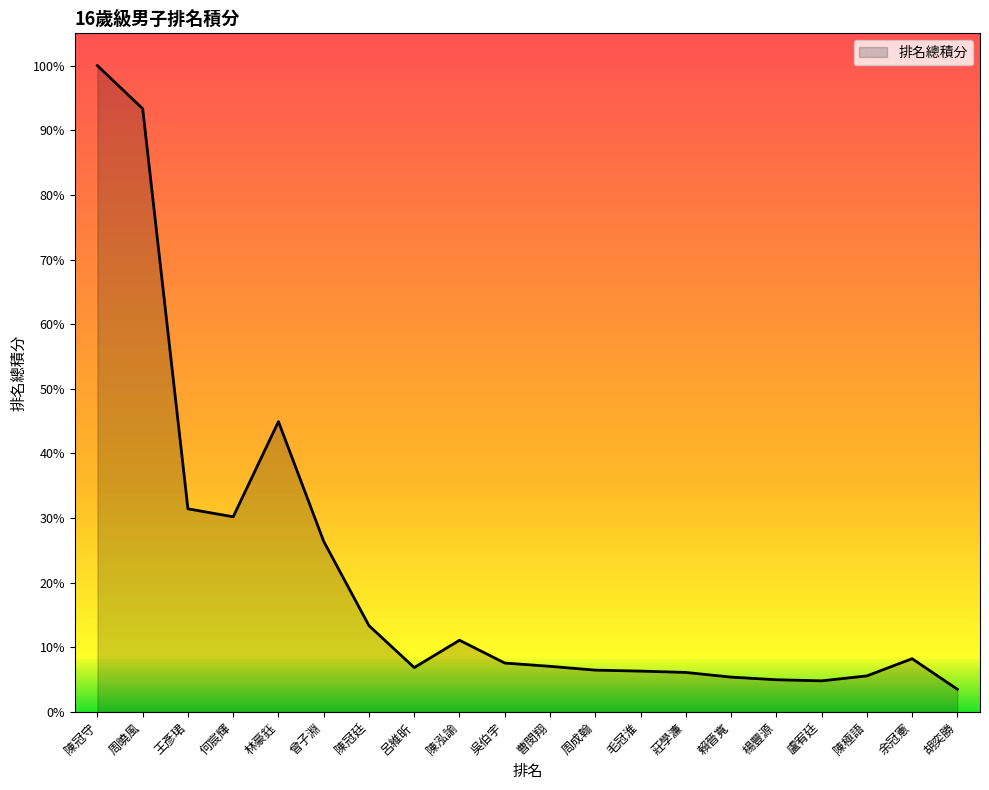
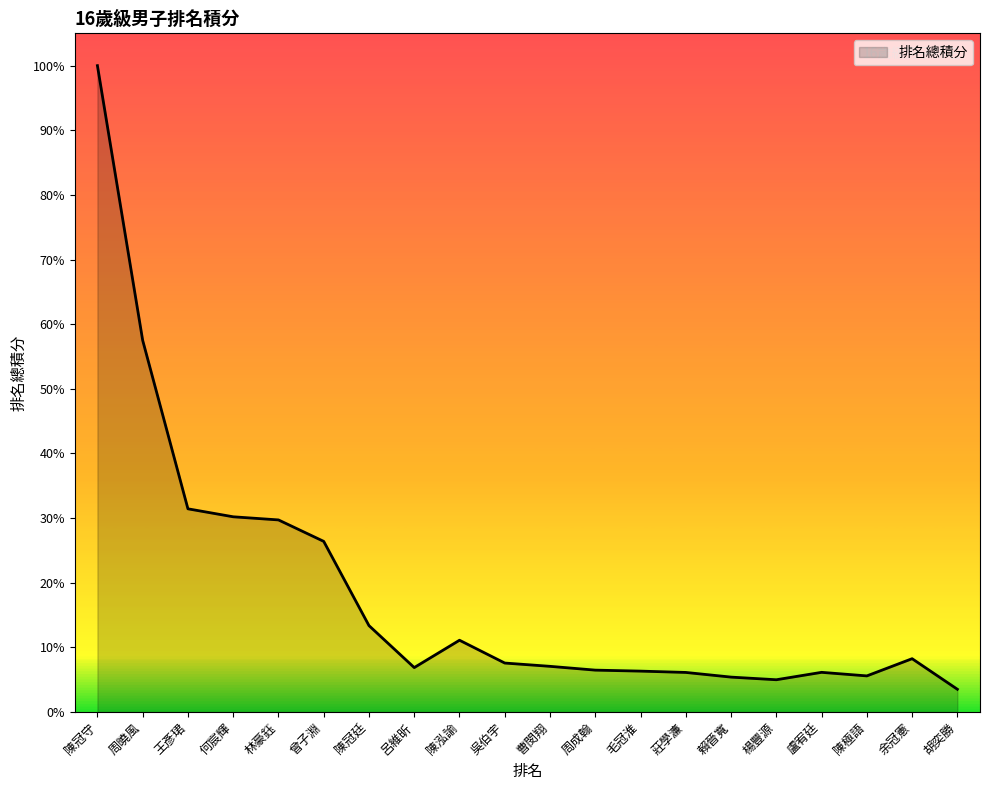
周曉風: 93% -> 58%
林豪鈺: 45% -> 30%
盧宥廷: 5% -> 6%
